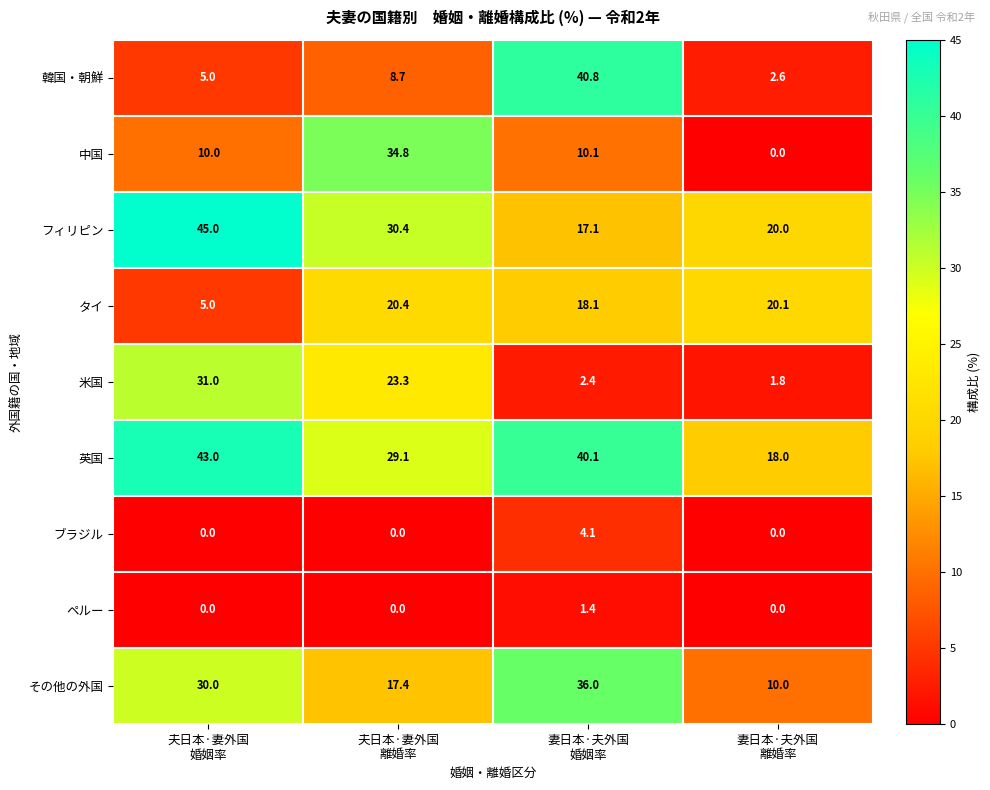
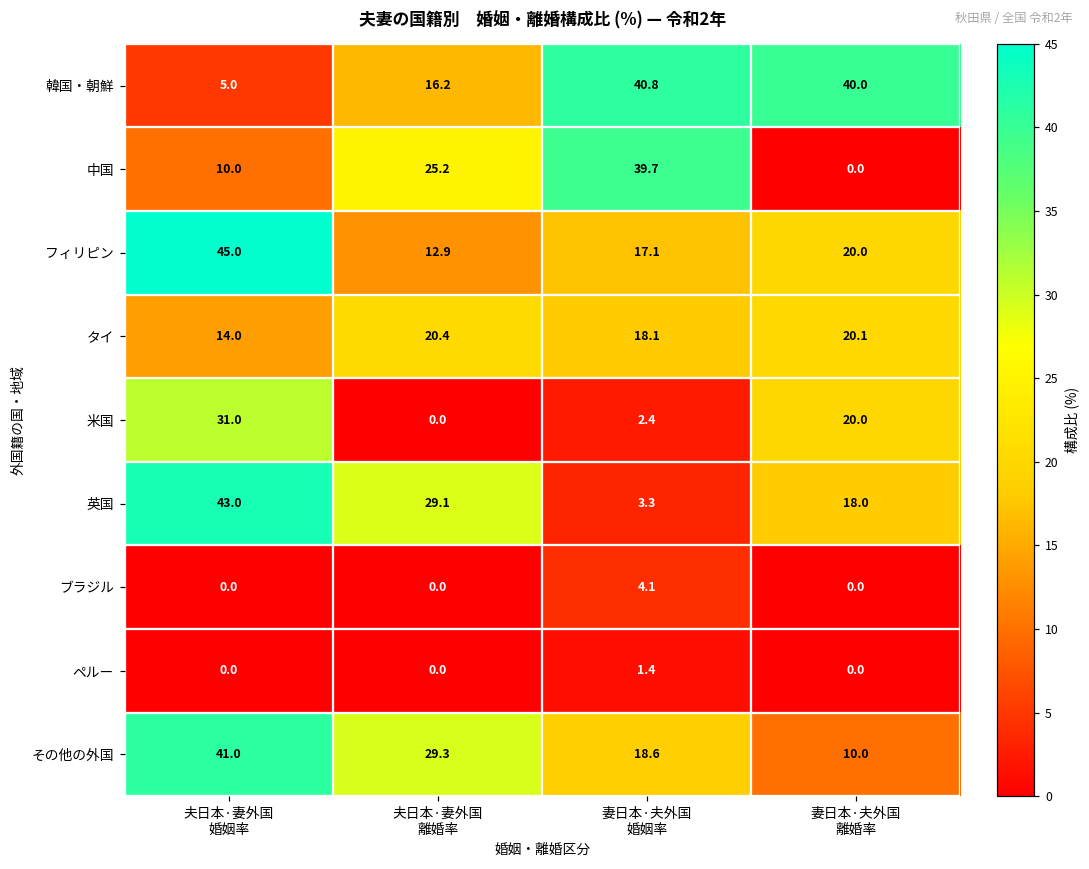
韓国・朝鮮, 夫日本·妻外国 離婚率: 8.7 -> 16.2
韓国・朝鮮, 妻日本·夫外国 離婚率: 2.6 -> 40.0
中国, 夫日本·妻外国 離婚率: 34.8 -> 25.2
中国, 妻日本·夫外国 婚姻率: 10.1 -> 39.7
フィリピン, 夫日本·妻外国 離婚率: 30.4 -> 12.9
タイ, 夫日本·妻外国 婚姻率: 5.0 -> 14.0
米国, 夫日本·妻外国 離婚率: 23.3 -> 0.0
米国, 妻日本·夫外国 離婚率: 1.8 -> 20.0
英国, 妻日本·夫外国 婚姻率: 40.1 -> 3.3
その他の外国, 夫日本·妻外国 婚姻率: 30.0 -> 41.0
その他の外国, 夫日本·妻外国 離婚率: 17.4 -> 29.3
その他の外国, 妻日本·夫外国 婚姻率: 36.0 -> 18.6
